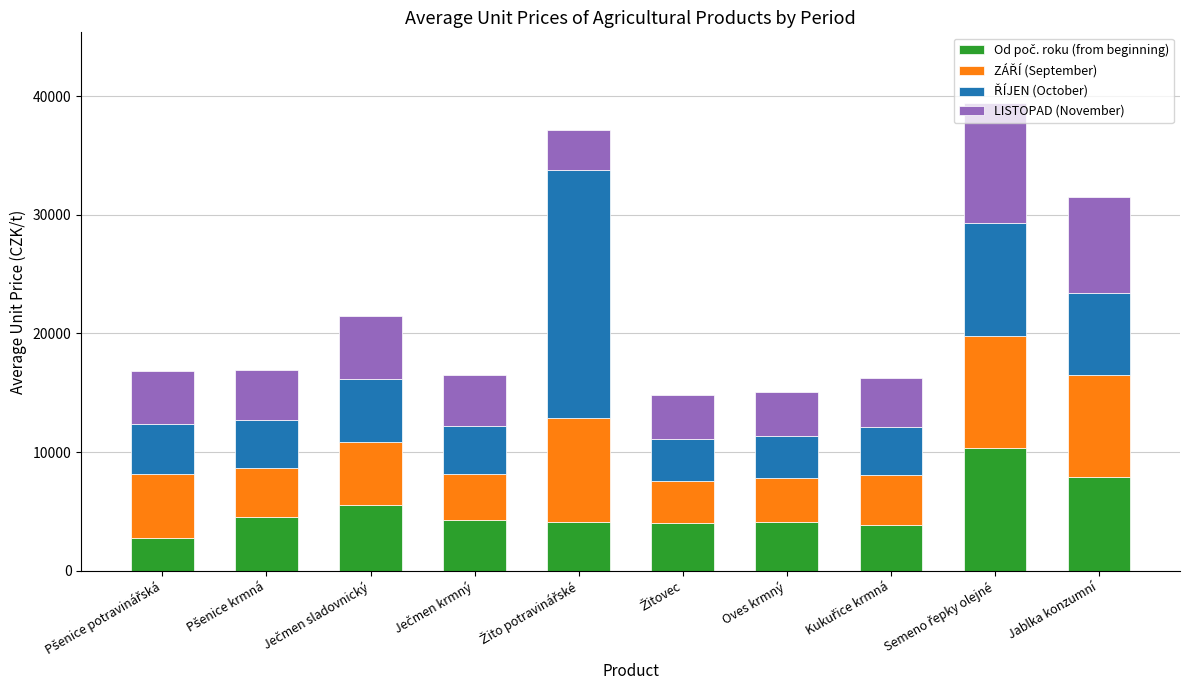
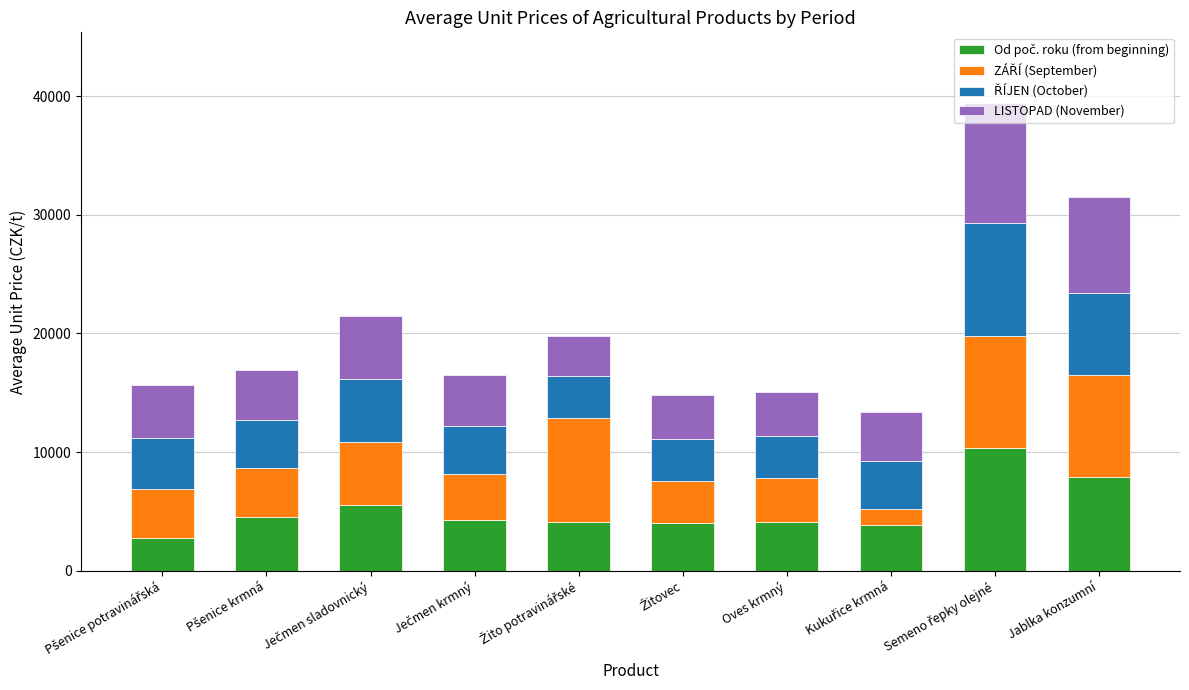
ZÁŘÍ (September), Pšenice potravinářská: 5400 -> 4100
ŘÍJEN (October), Žito potravinářské: 20900 -> 3600
ZÁŘÍ (September), Kukuřice krmná: 4200 -> 1300
